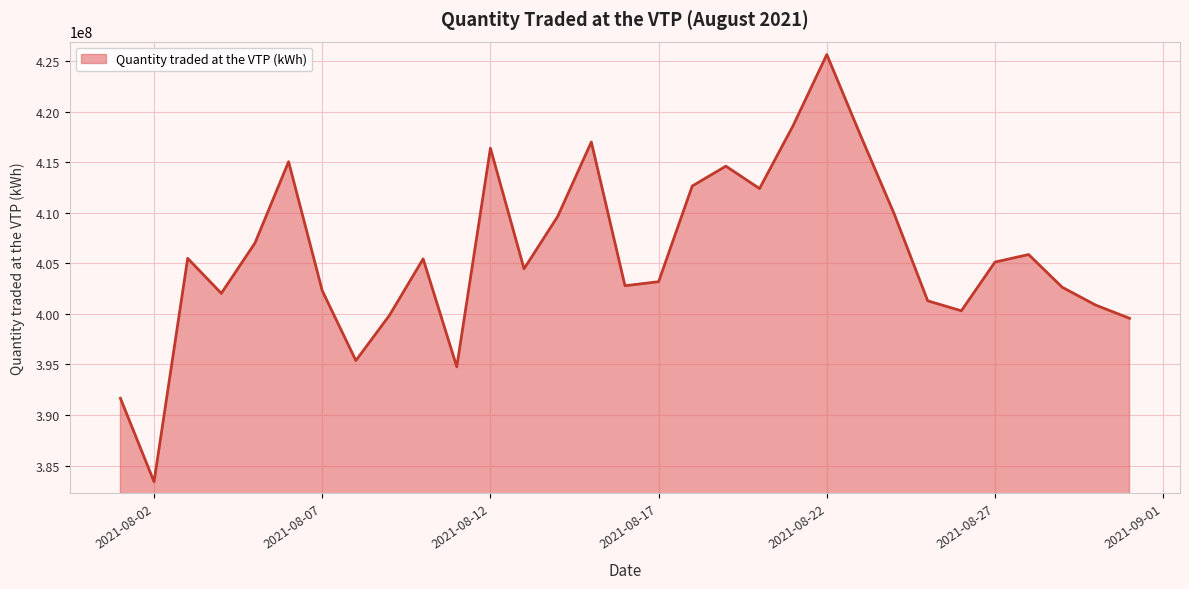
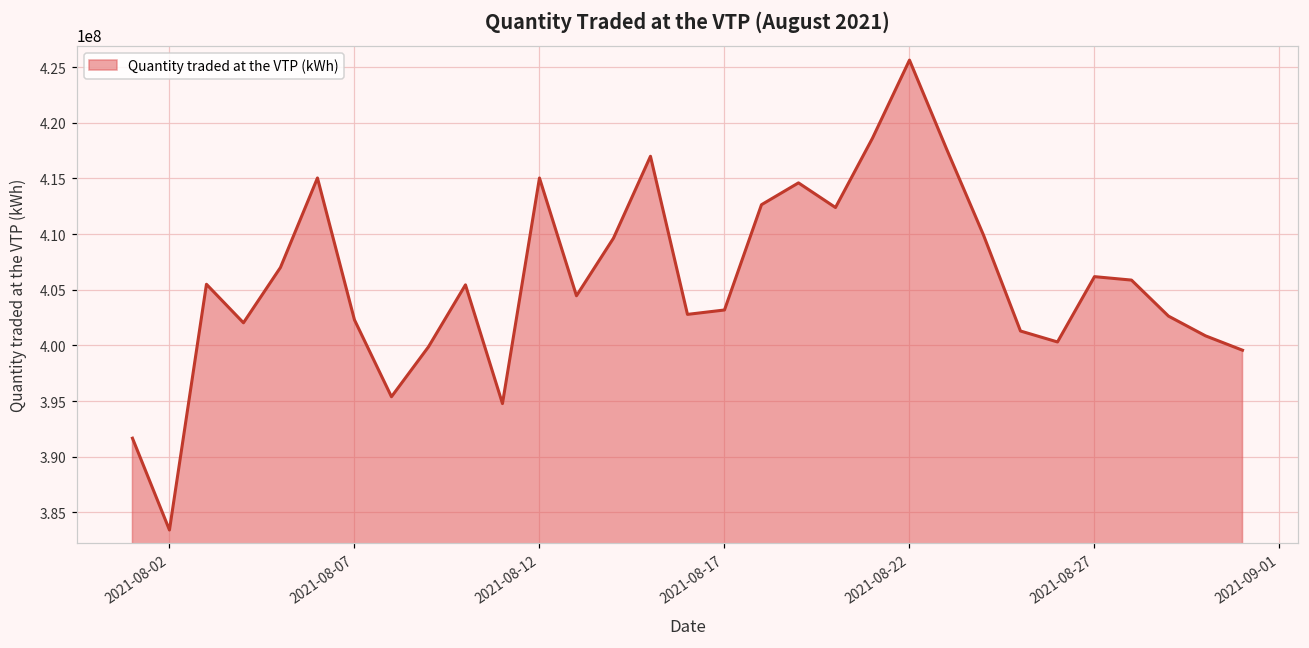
2021-08-12: 416400000 -> 415000000
2021-08-27: 405100000 -> 406200000
